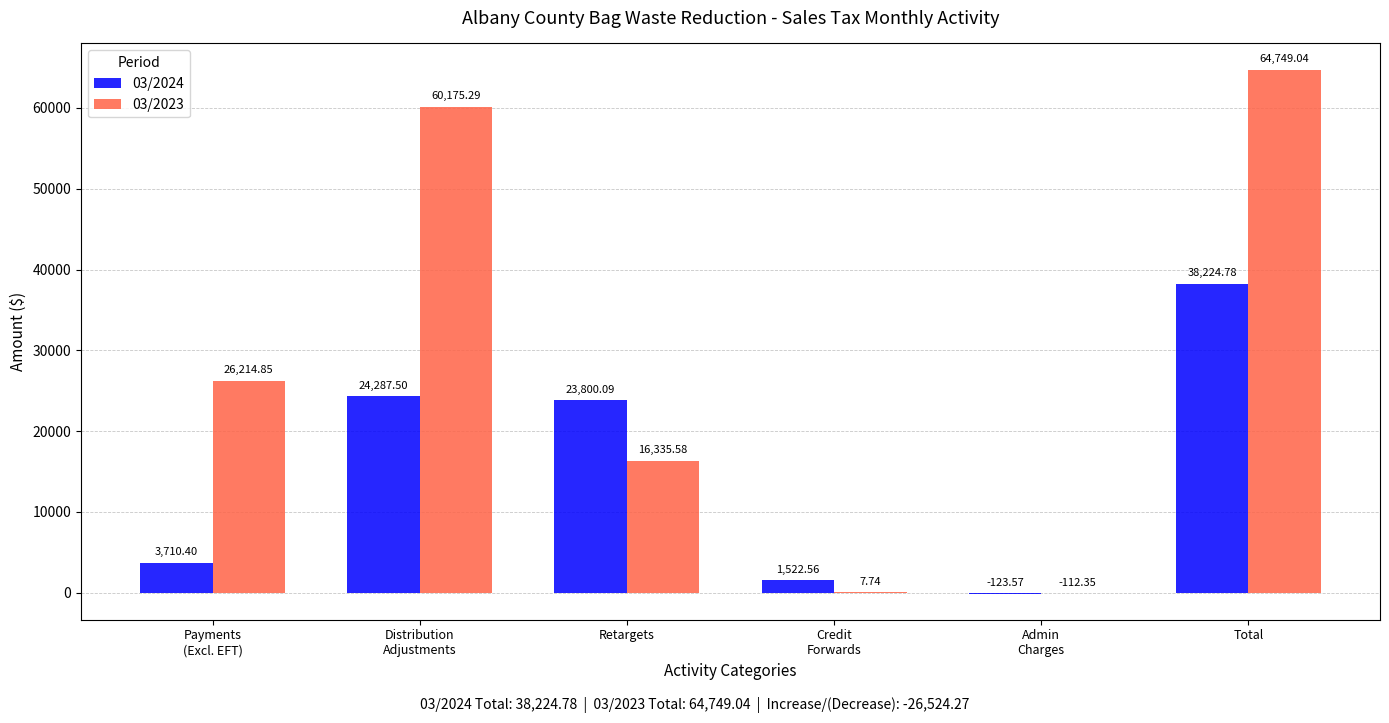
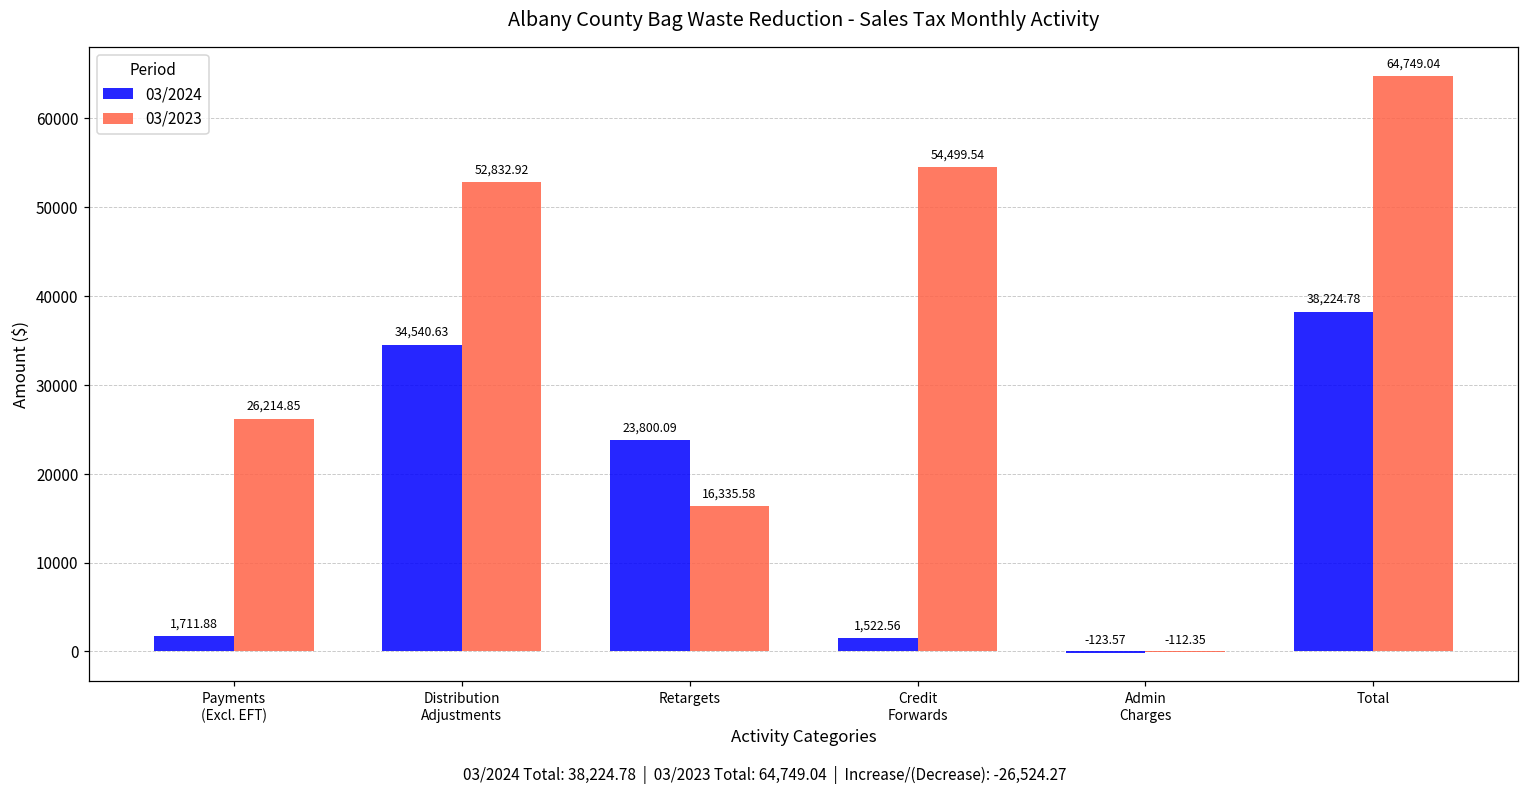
03/2024, Payments (Excl. EFT): 3,710.40 -> 1,711.88
03/2024, Distribution Adjustments: 24,287.50 -> 34,540.63
03/2023, Distribution Adjustments: 60,175.29 -> 52,832.92
03/2023, Credit Forwards: 7.74 -> 54,499.54
